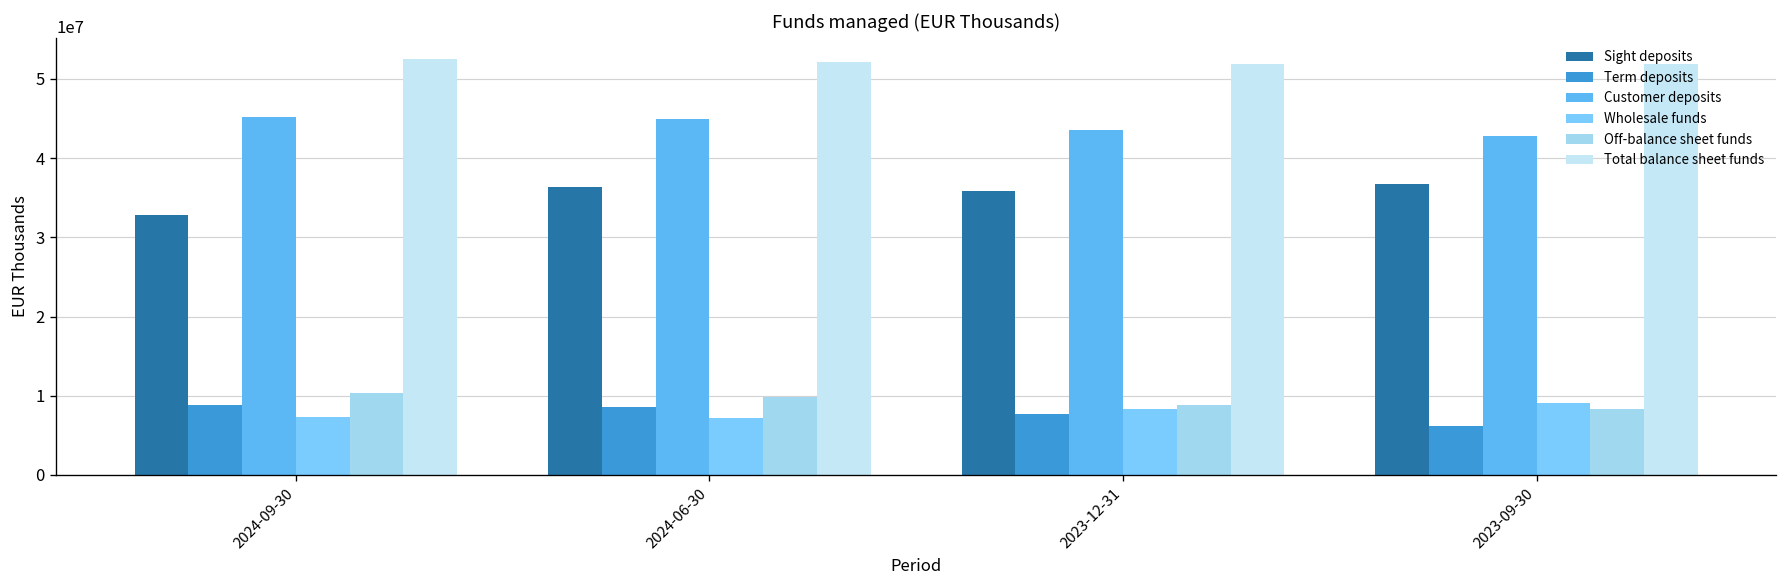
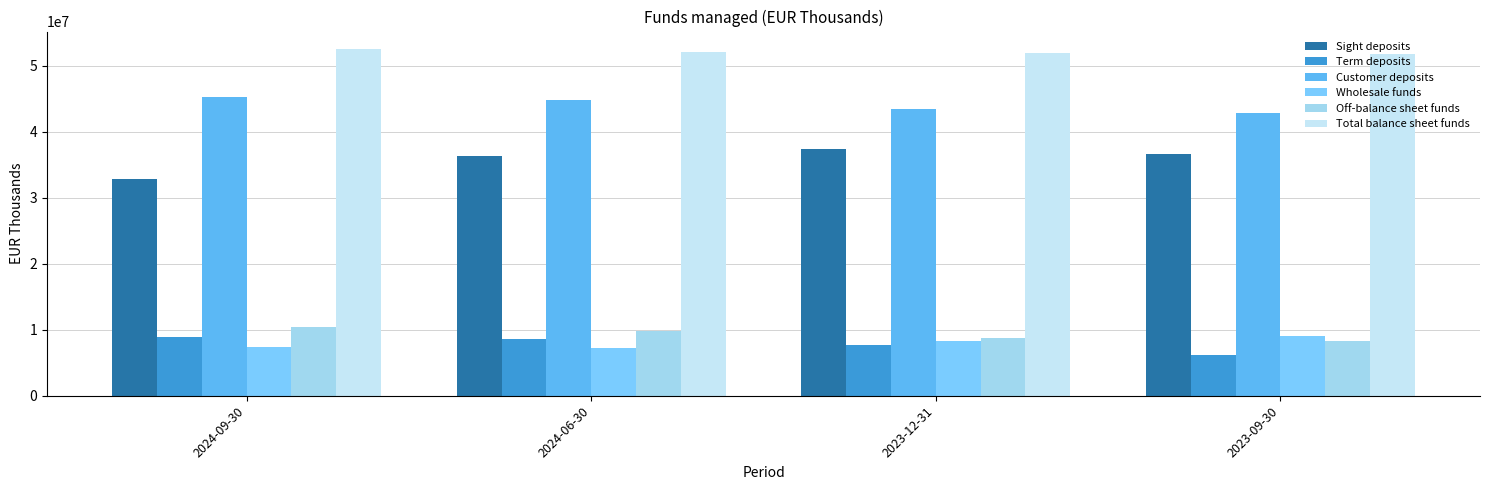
Sight deposits, 2023-12-31: 36000000 -> 37000000
